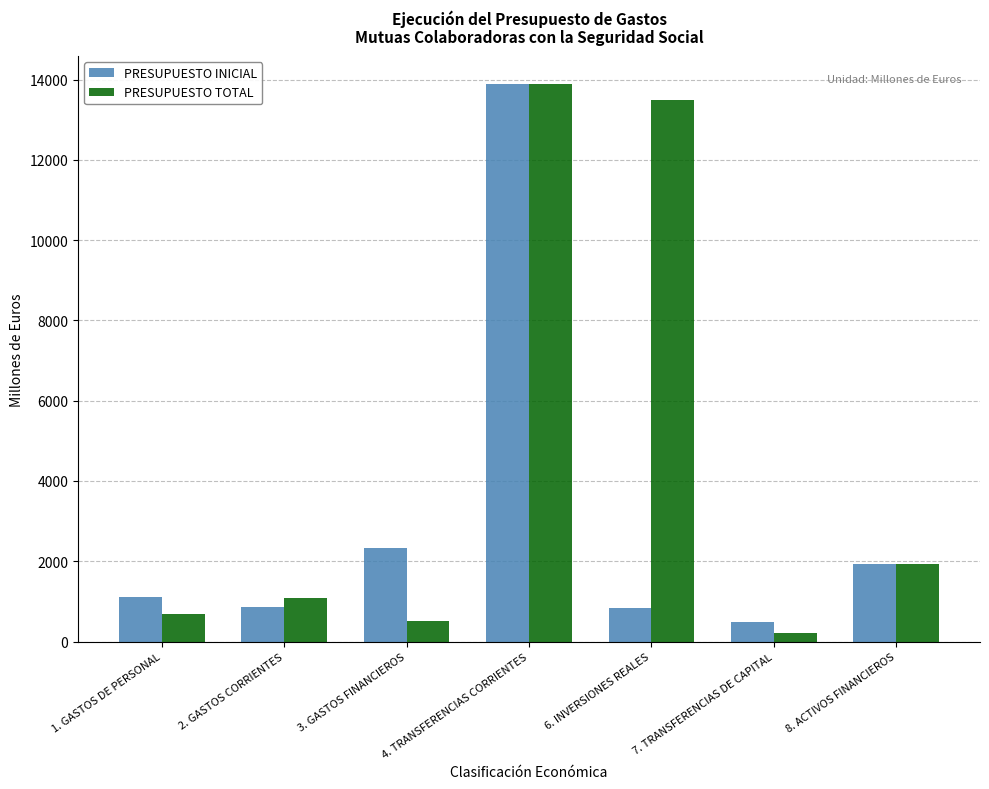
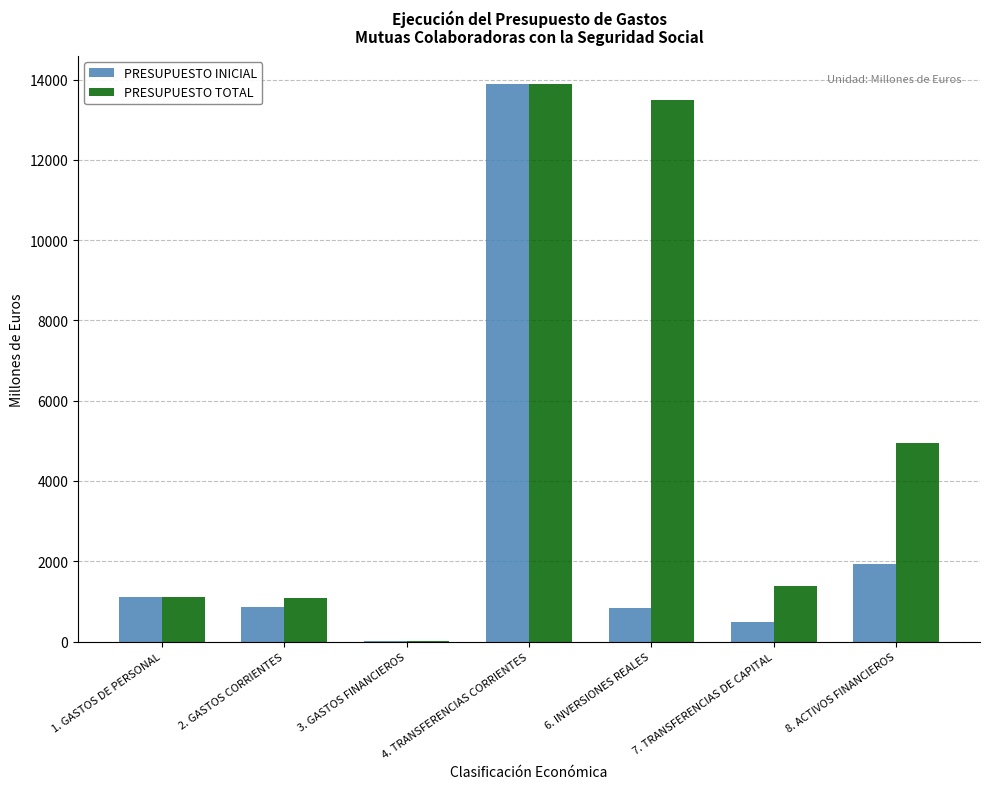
PRESUPUESTO TOTAL, 1. GASTOS DE PERSONAL: 700 -> 1100
PRESUPUESTO INICIAL, 3. GASTOS FINANCIEROS: 2300 -> 0
PRESUPUESTO TOTAL, 3. GASTOS FINANCIEROS: 500 -> 0
PRESUPUESTO TOTAL, 7. TRANSFERENCIAS DE CAPITAL: 200 -> 1400
PRESUPUESTO TOTAL, 8. ACTIVOS FINANCIEROS: 1900 -> 5000
